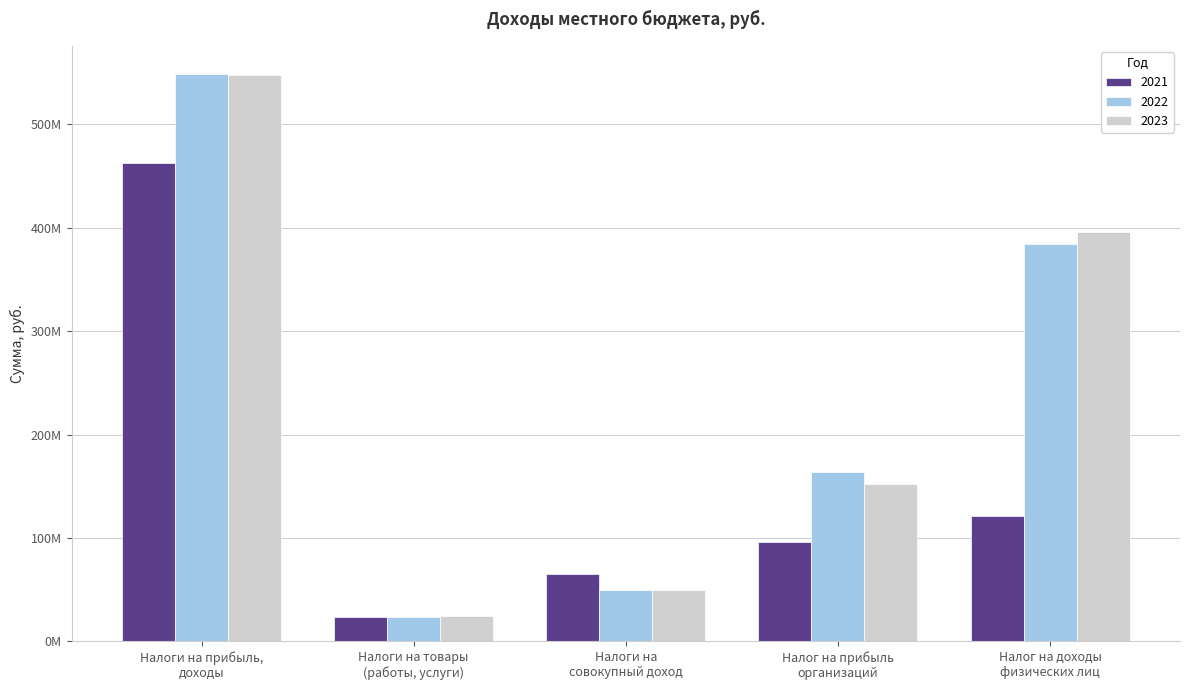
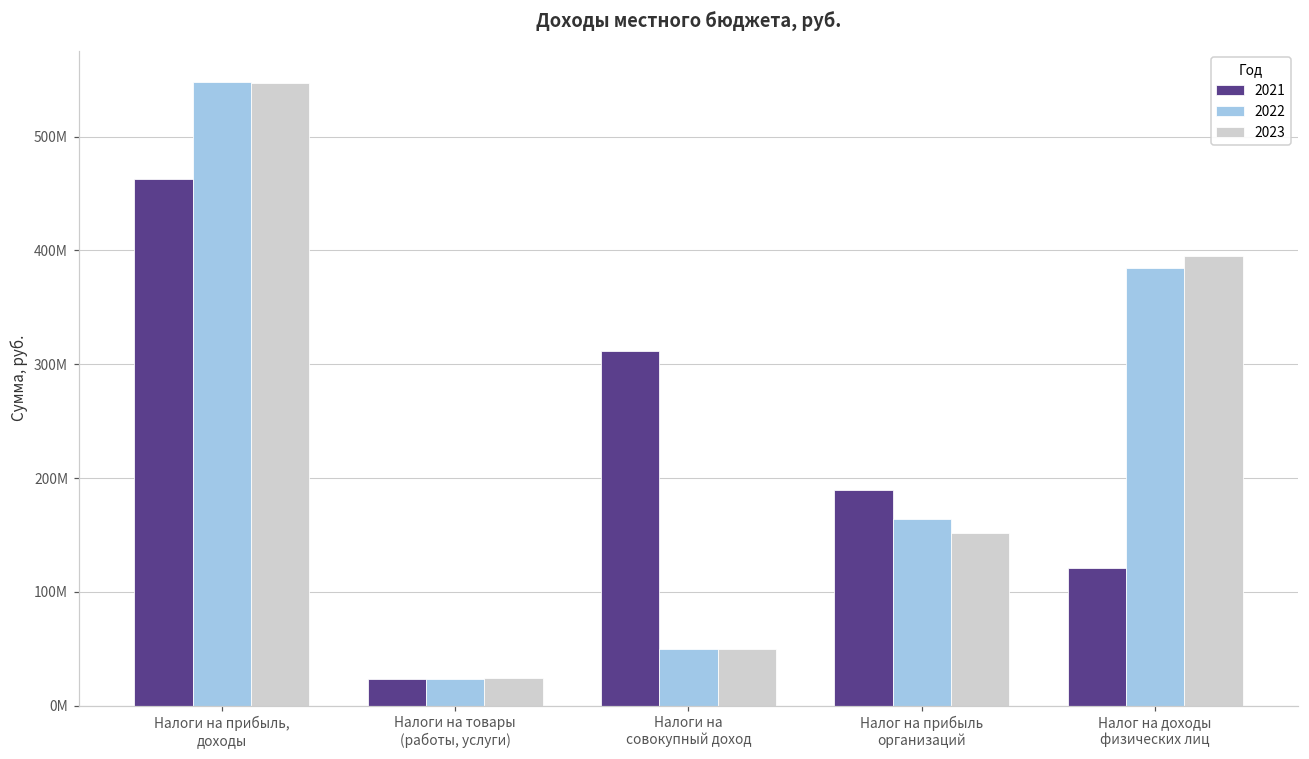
2021, Налоги на совокупный доход: 66000000 -> 312000000
2021, Налог на прибыль организаций: 96000000 -> 189000000
